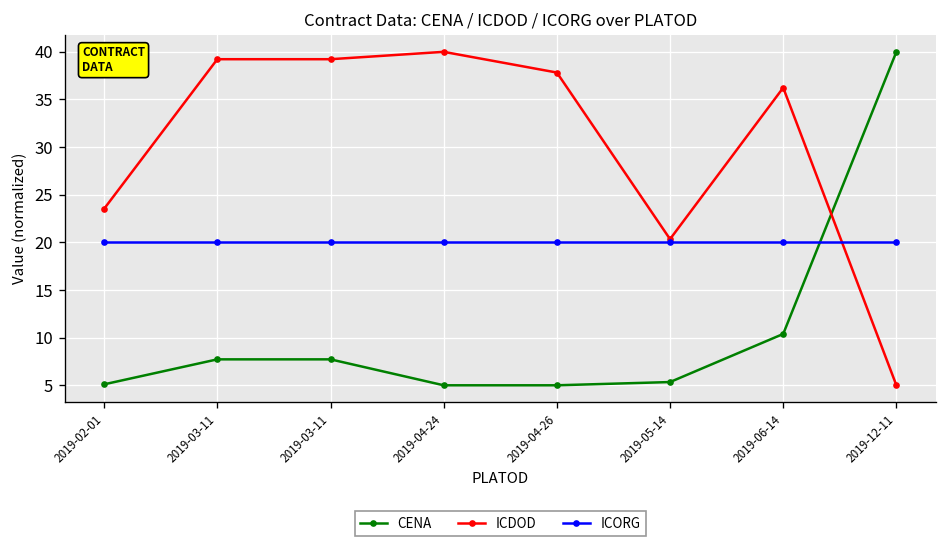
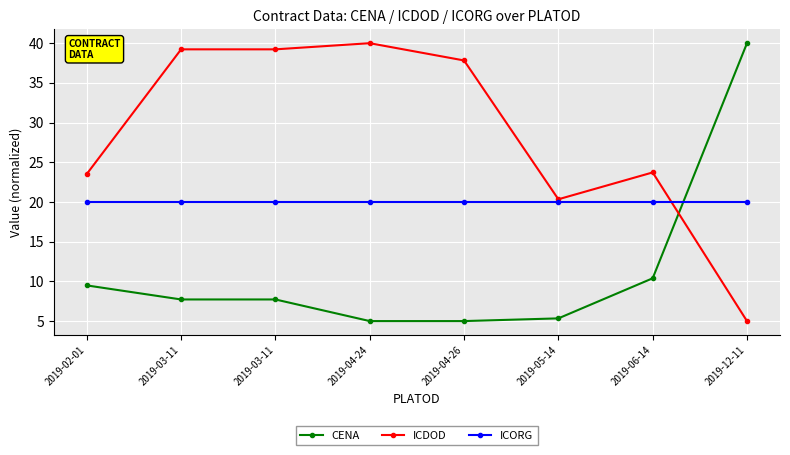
CENA, 2019-02-01: 5 -> 9
ICDOD, 2019-06-14: 36 -> 24
